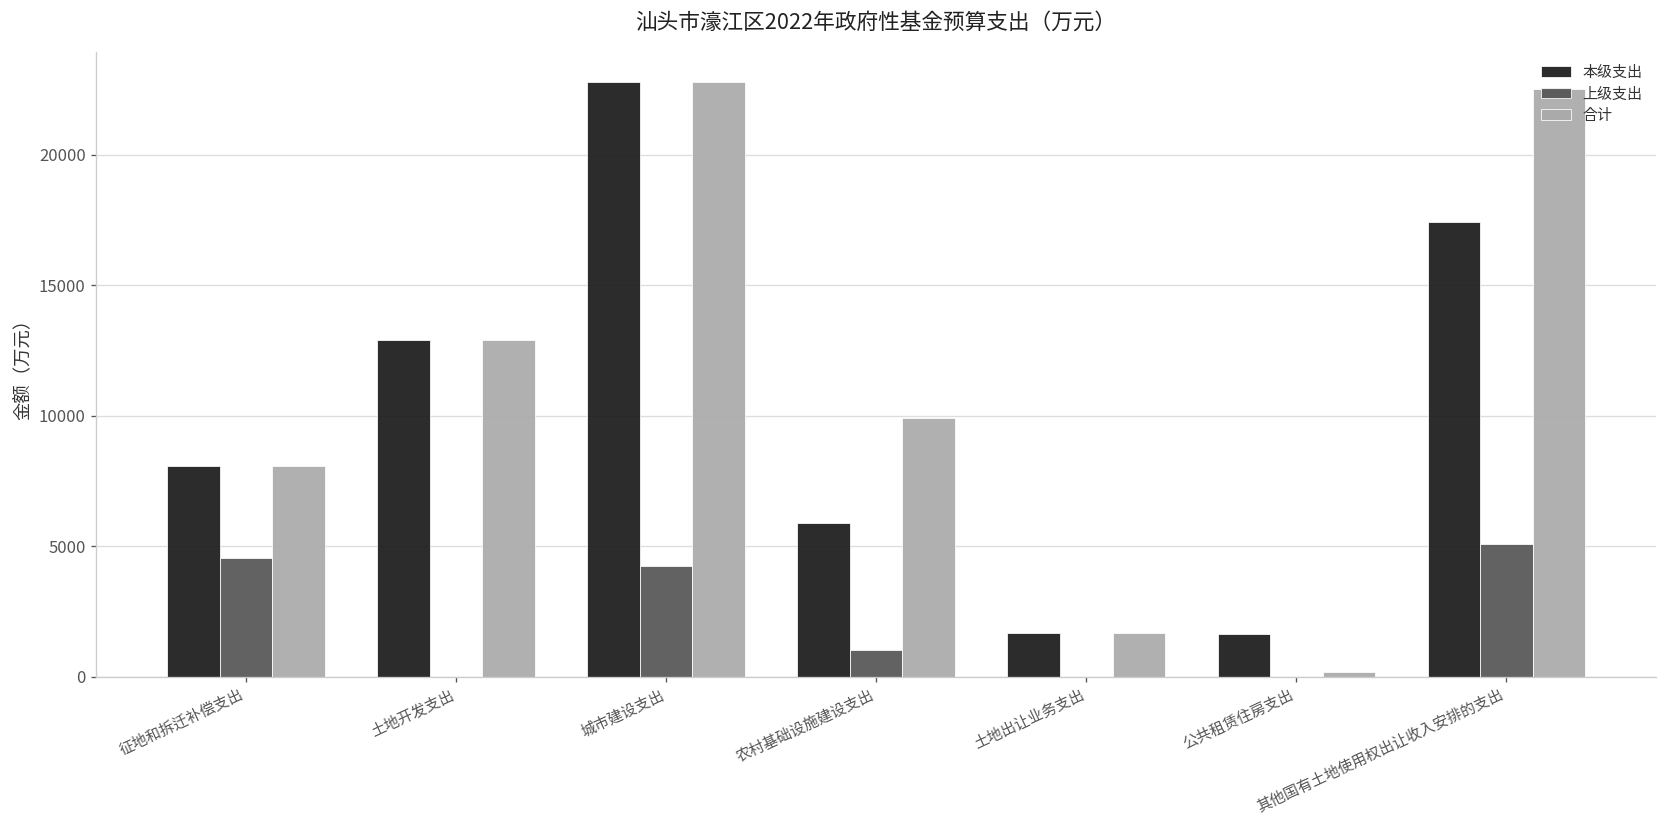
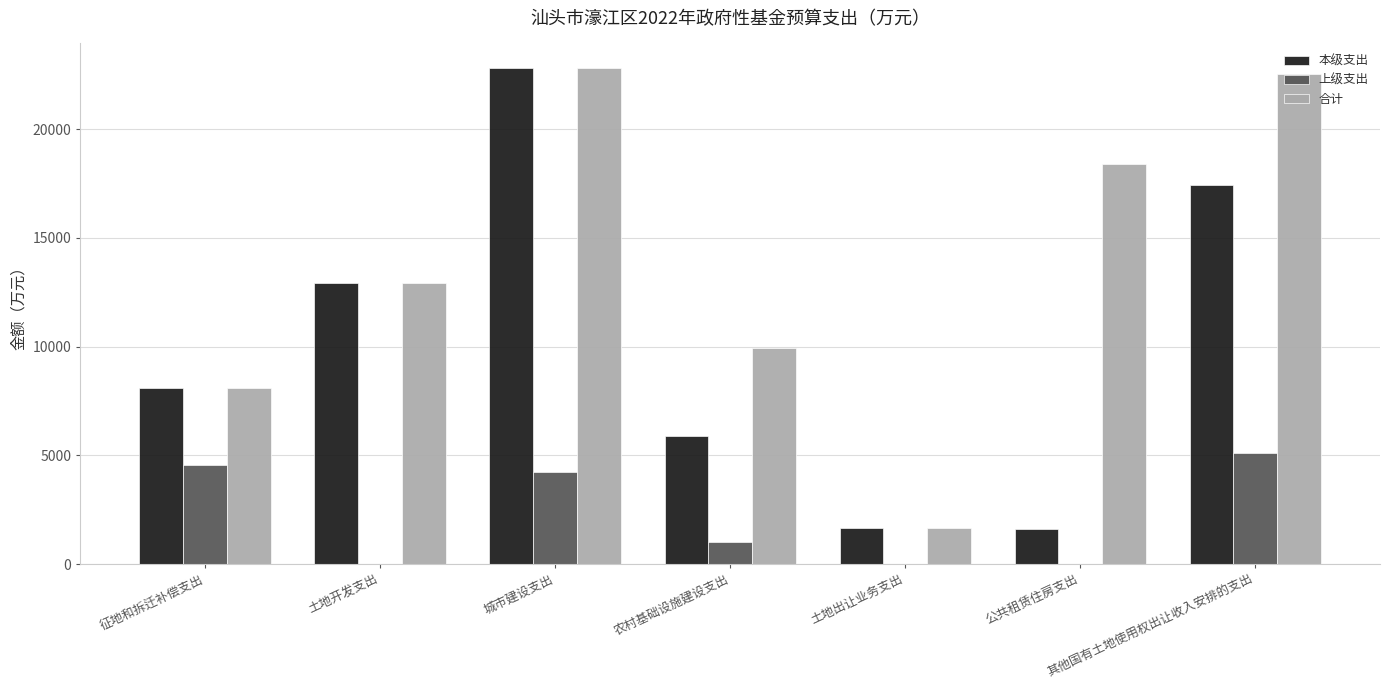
合计, 公共租赁住房支出: 200 -> 18400
